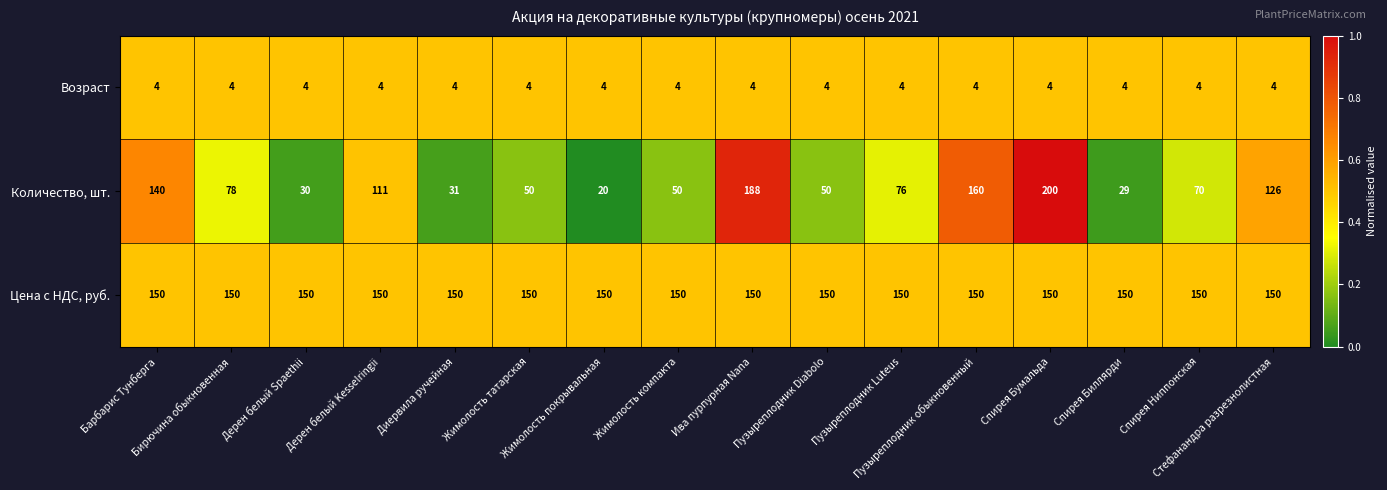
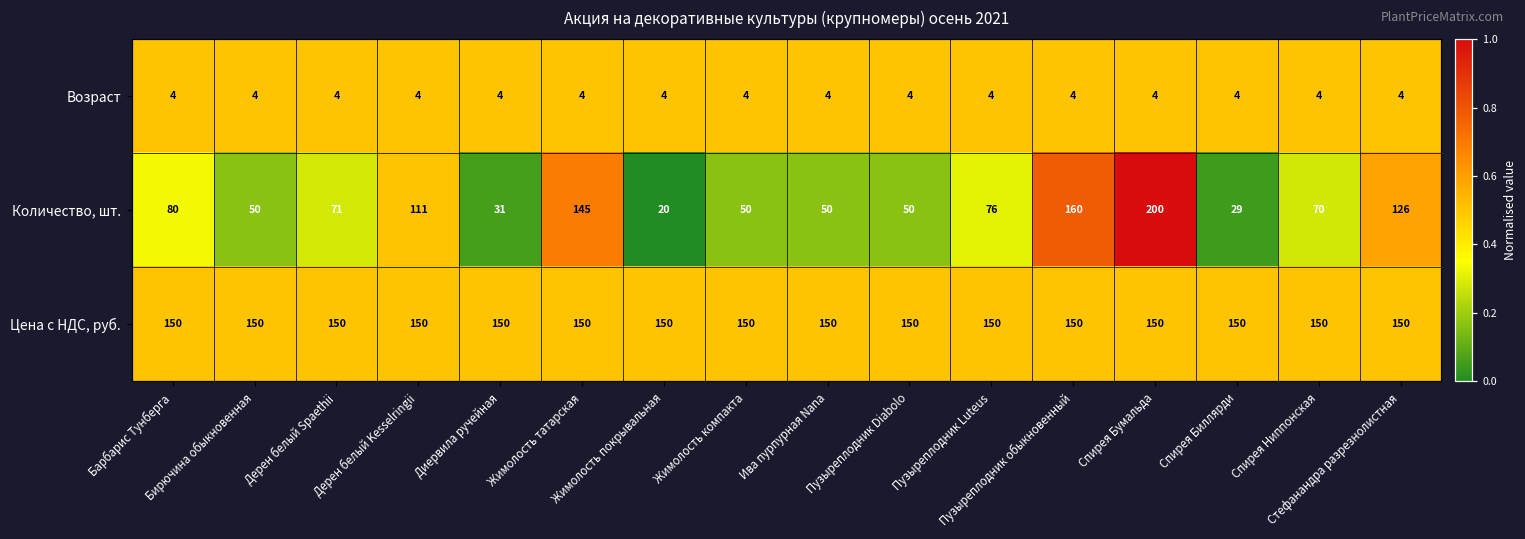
Количество, шт., Барбарис Тунберга: 140 -> 80
Количество, шт., Бирючина обыкновенная: 78 -> 50
Количество, шт., Дерен белый Spaethii: 30 -> 71
Количество, шт., Жимолость татарская: 50 -> 145
Количество, шт., Ива пурпурная Nana: 188 -> 50
